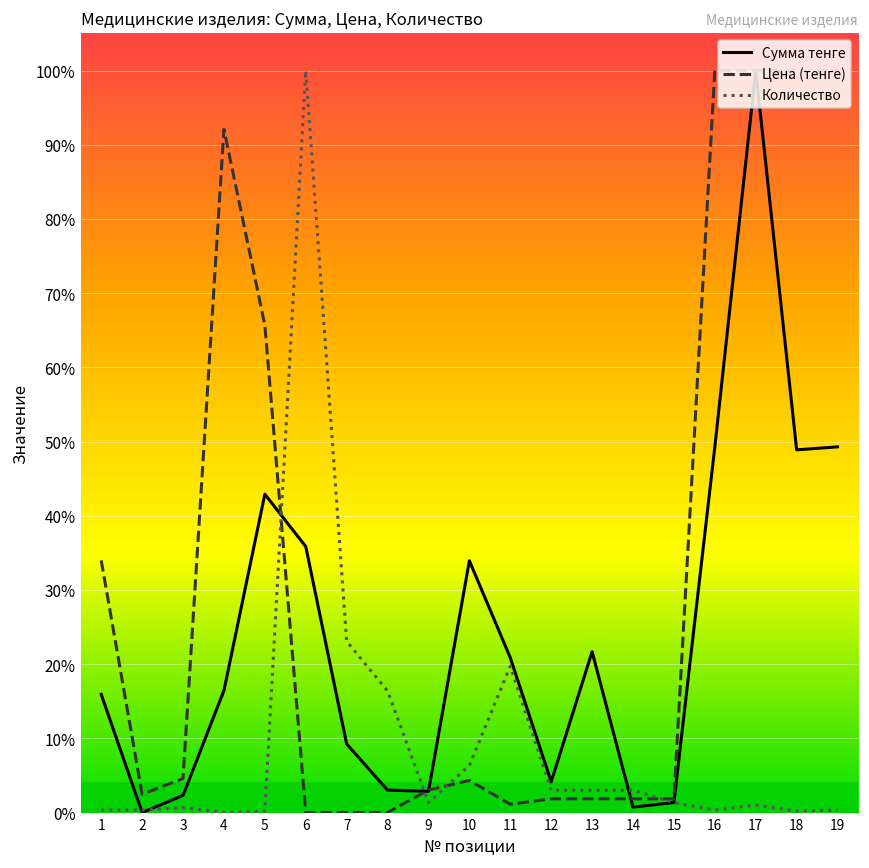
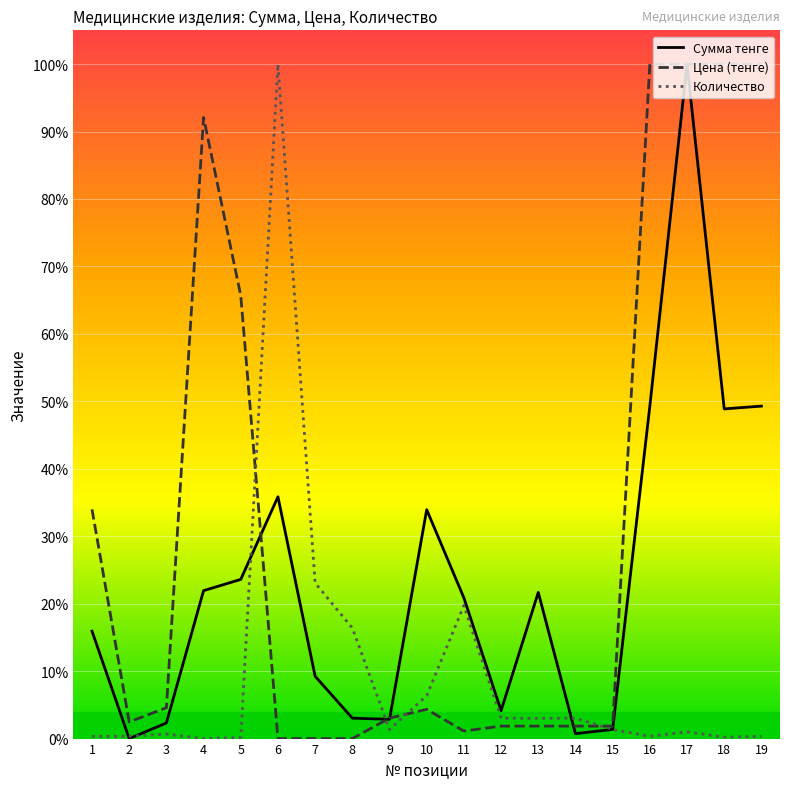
Сумма тенге, 4: 16% -> 22%
Сумма тенге, 5: 43% -> 24%
